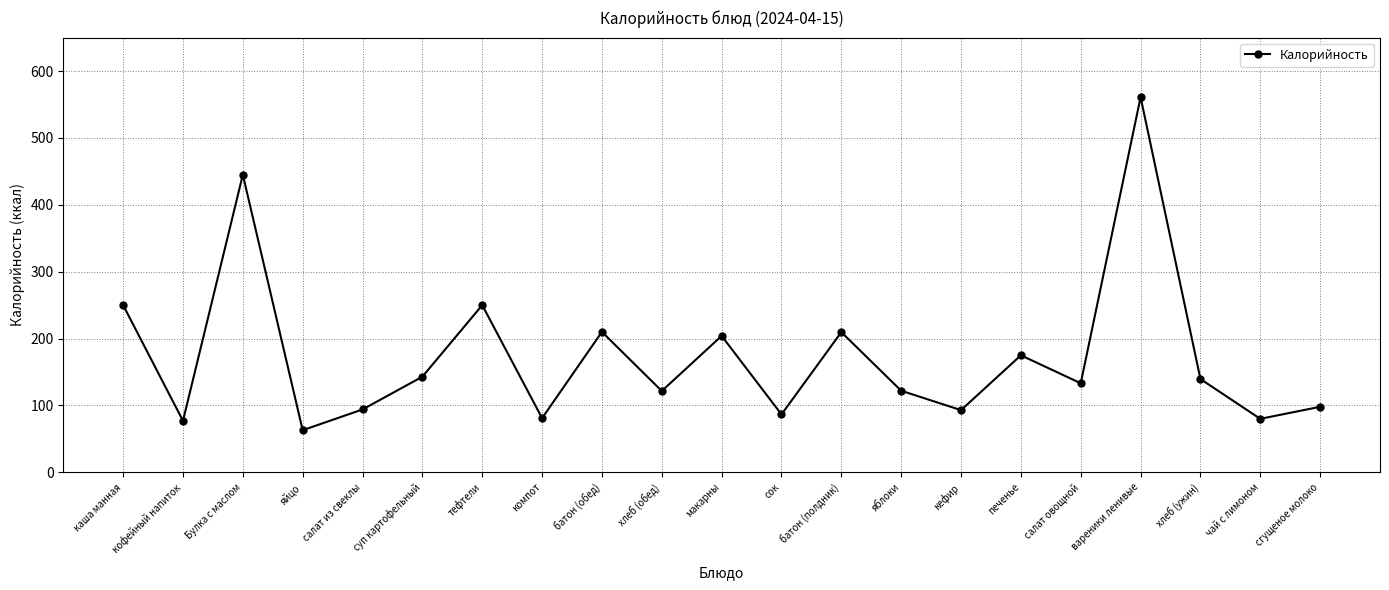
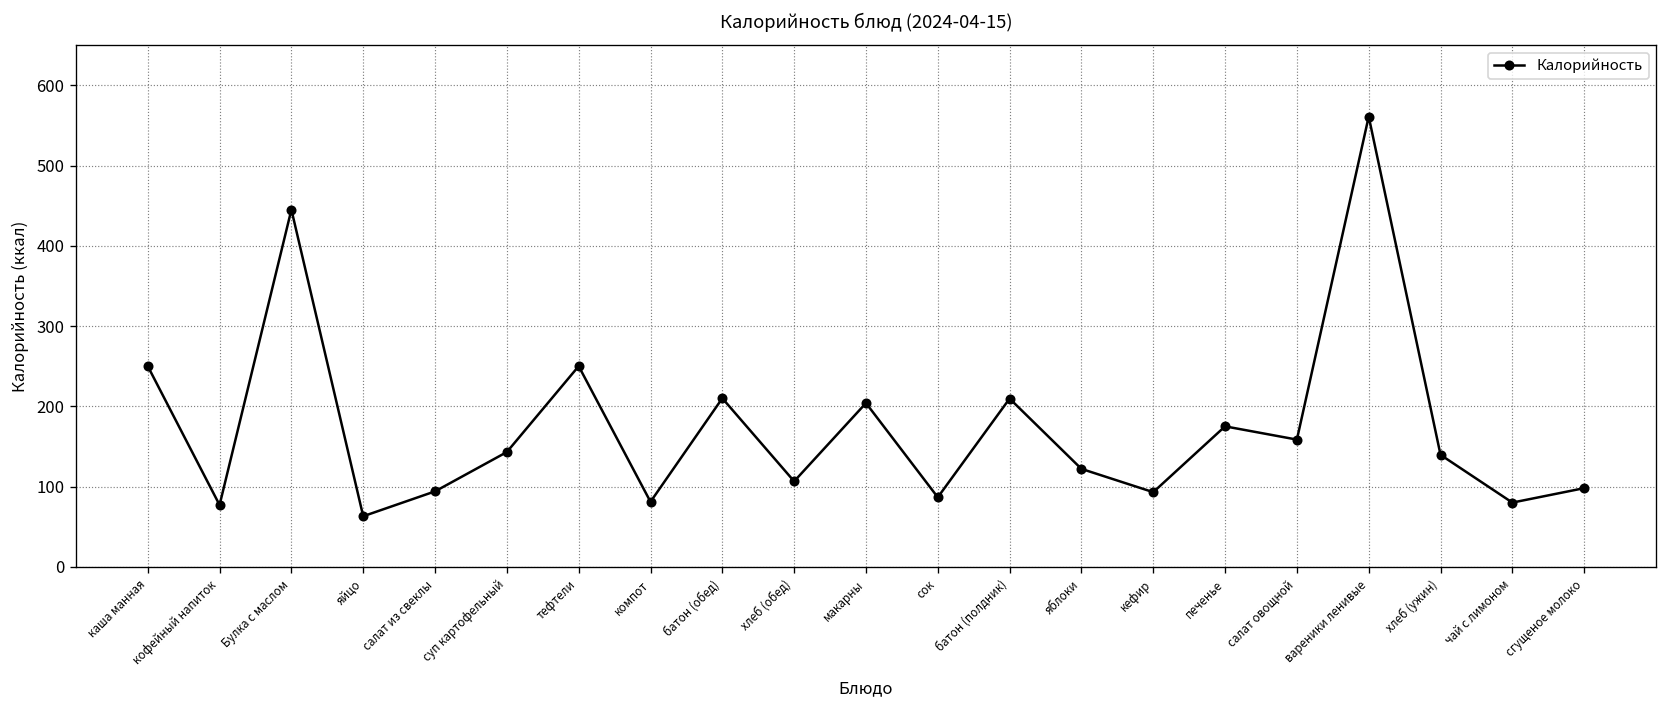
хлеб (обед): 120 -> 110
салат овощной: 130 -> 160
